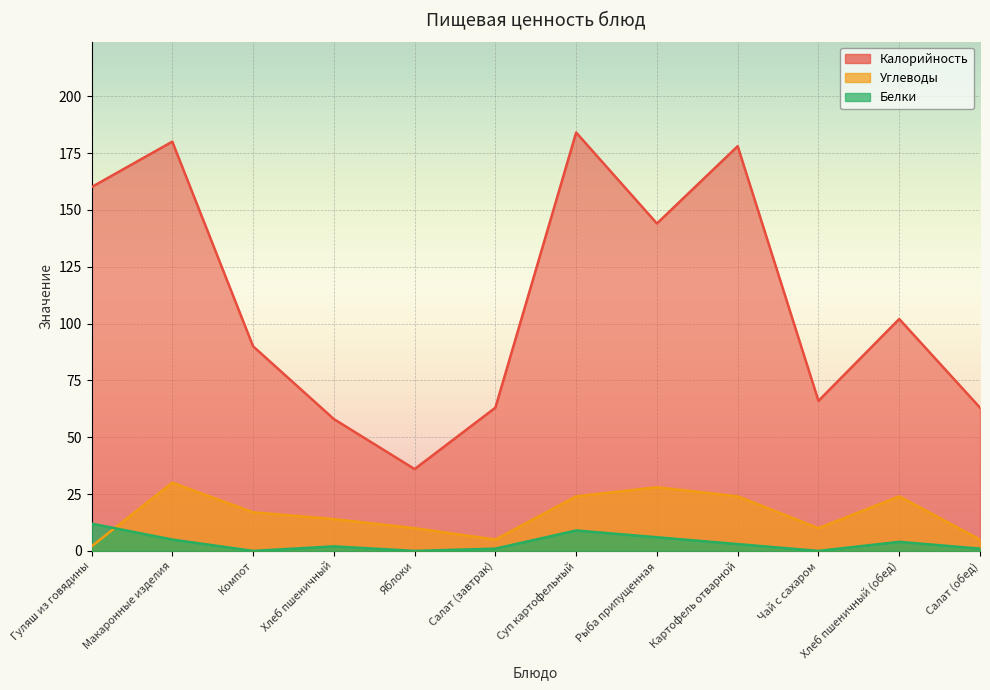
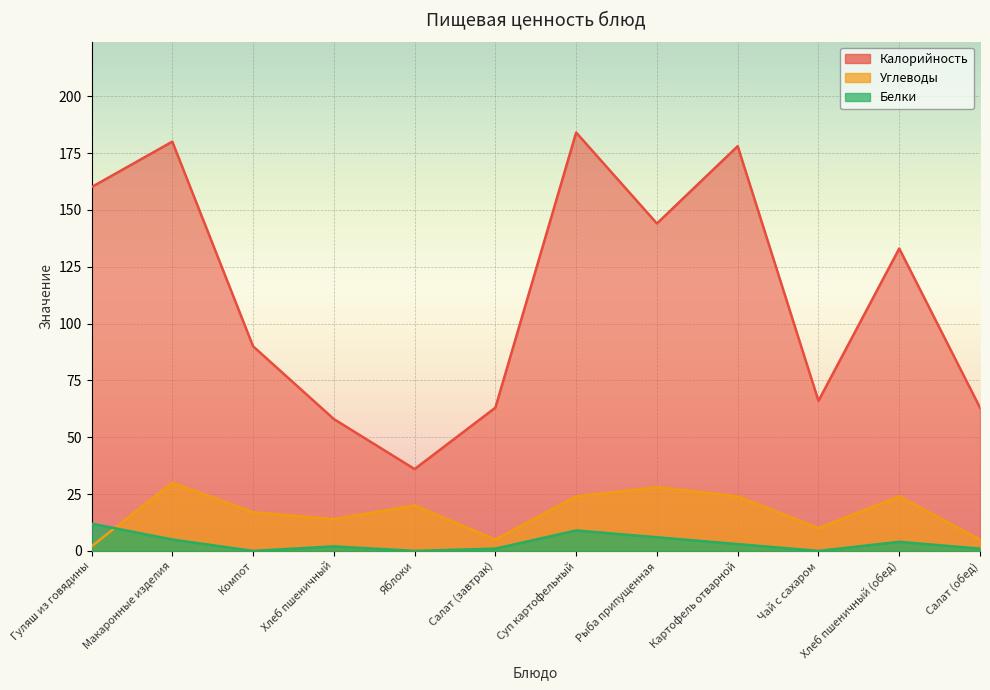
Углеводы, Яблоки: 10 -> 20
Калорийность, Хлеб пшеничный (обед): 102 -> 133
